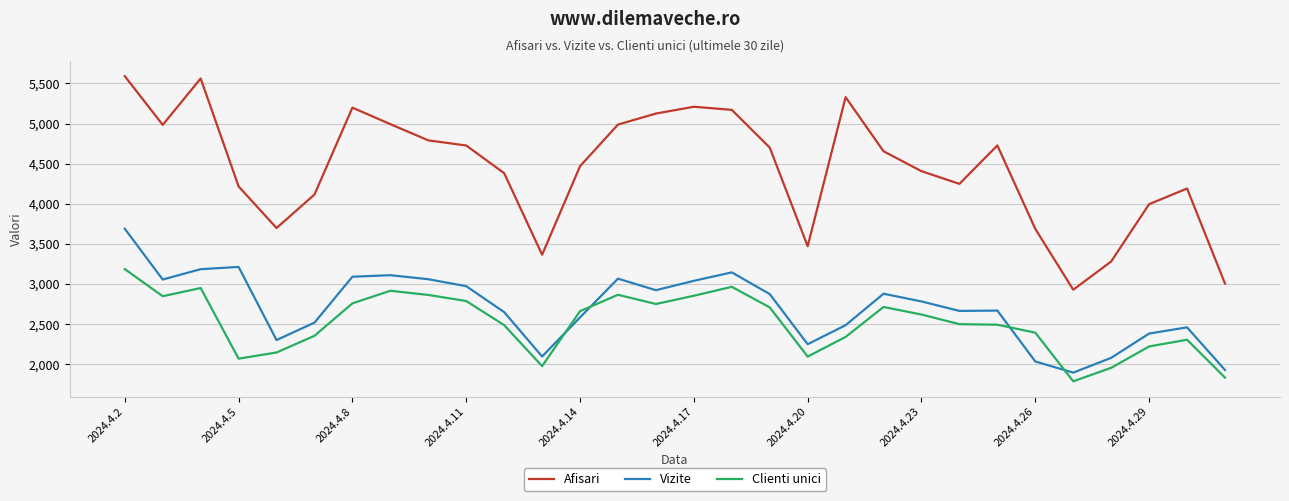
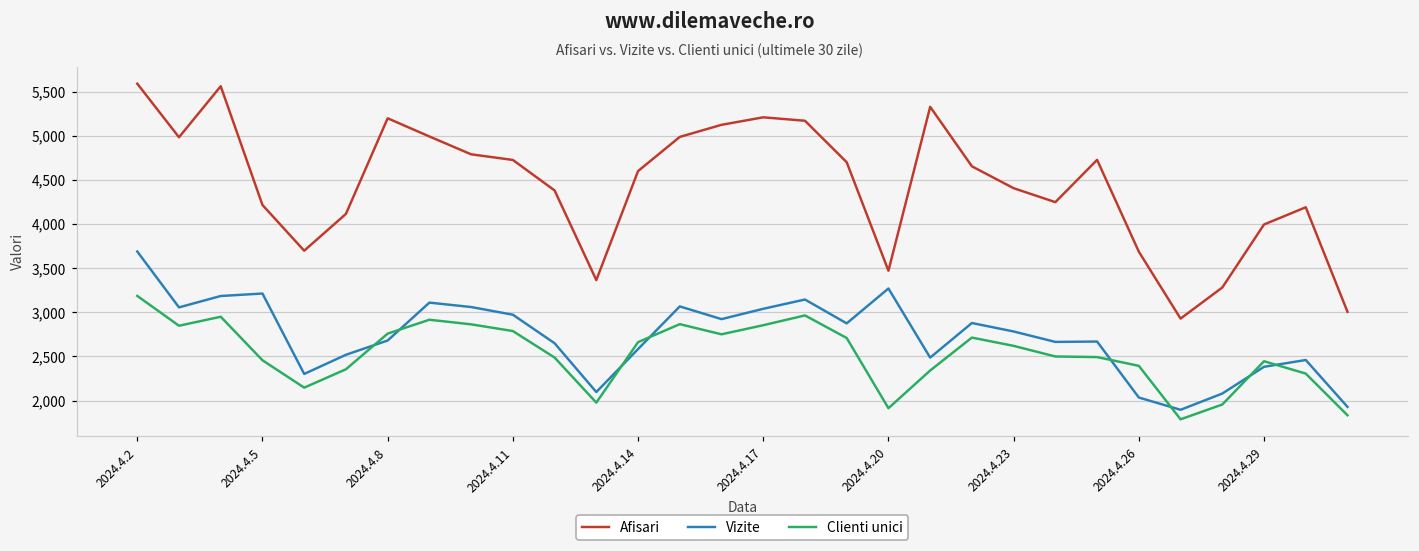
Clienti unici, 2024.4.5: 2,100 -> 2,500
Vizite, 2024.4.8: 3,100 -> 2,700
Afisari, 2024.4.14: 4,500 -> 4,600
Vizite, 2024.4.20: 2,300 -> 3,300
Clienti unici, 2024.4.20: 2,100 -> 1,900
Clienti unici, 2024.4.29: 2,200 -> 2,400
